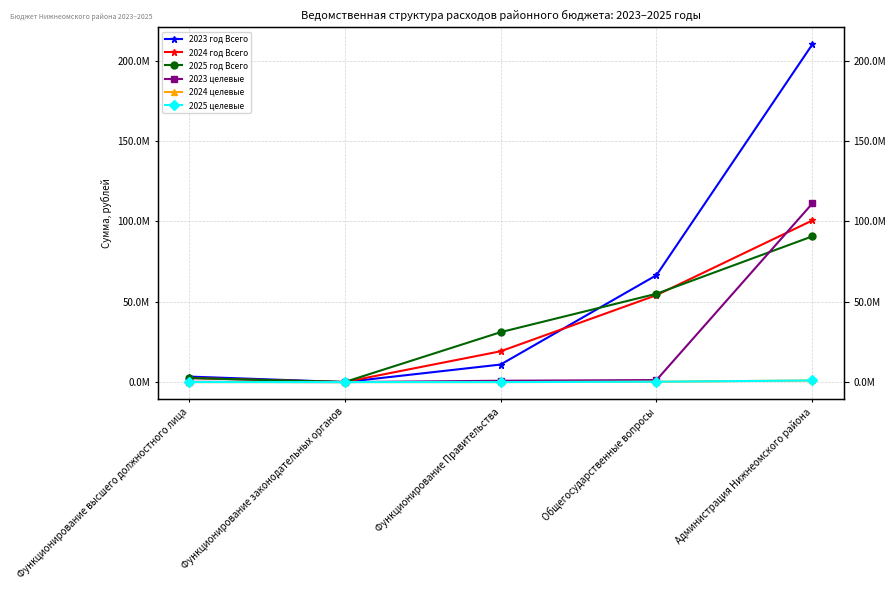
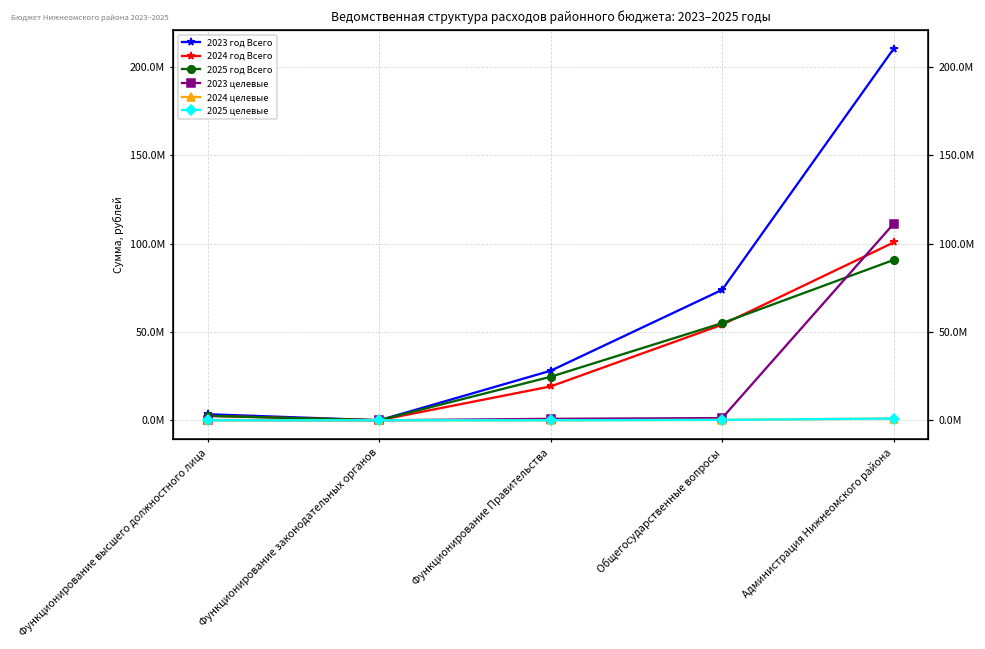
2023 год Всего, Функционирование Правительства: 11000000 -> 28000000
2025 год Всего, Функционирование Правительства: 31000000 -> 25000000
2023 год Всего, Общегосударственные вопросы: 67000000 -> 74000000
